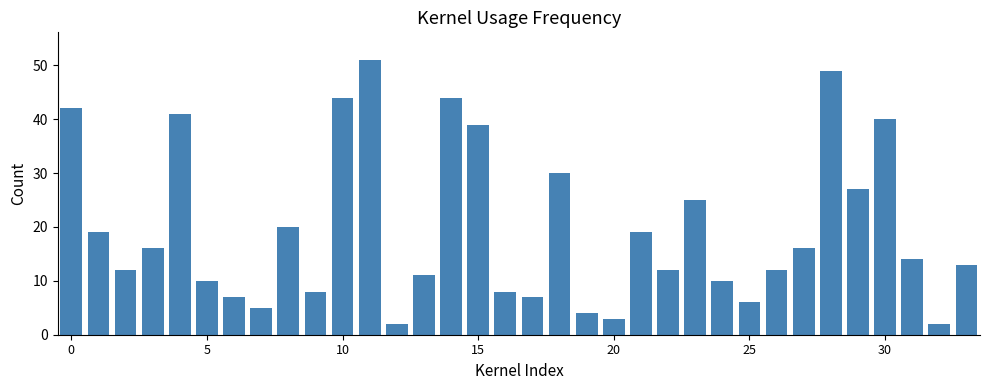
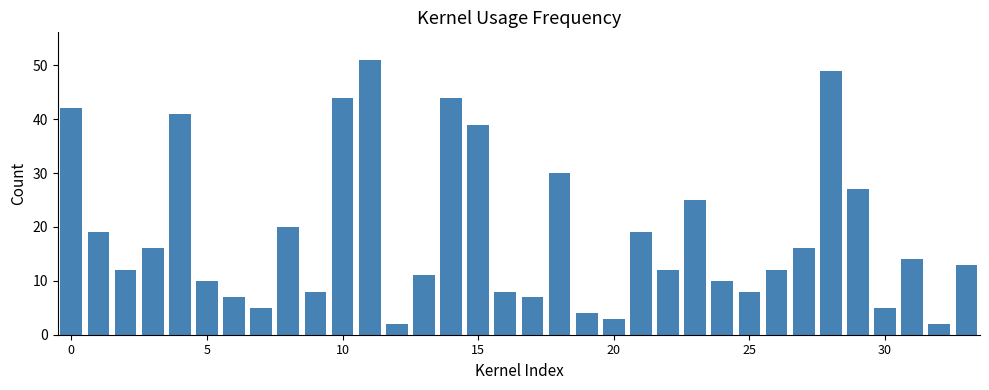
25: 6 -> 8
30: 40 -> 5
